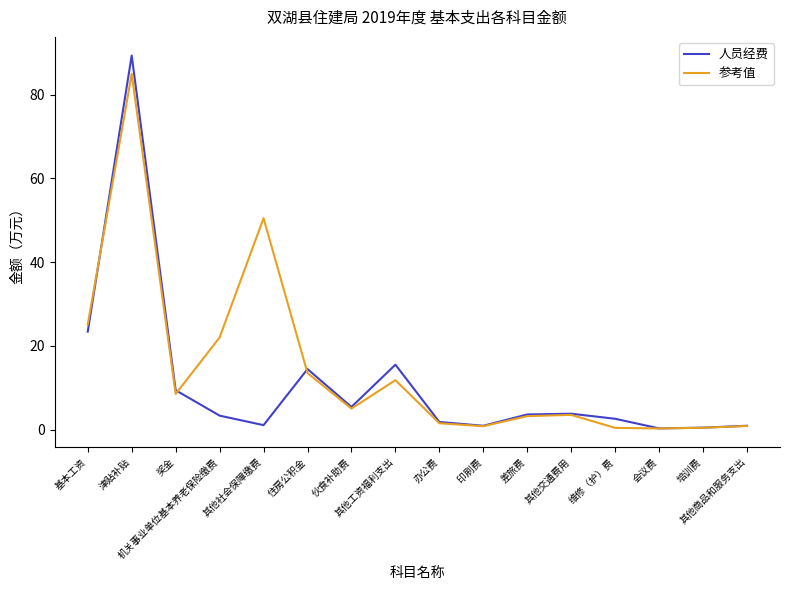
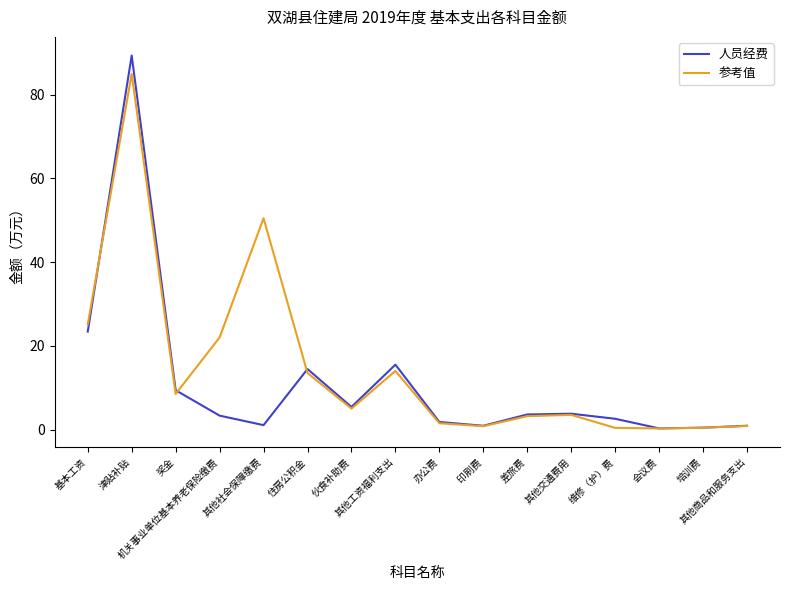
参考值, 其他工资福利支出: 12 -> 14
